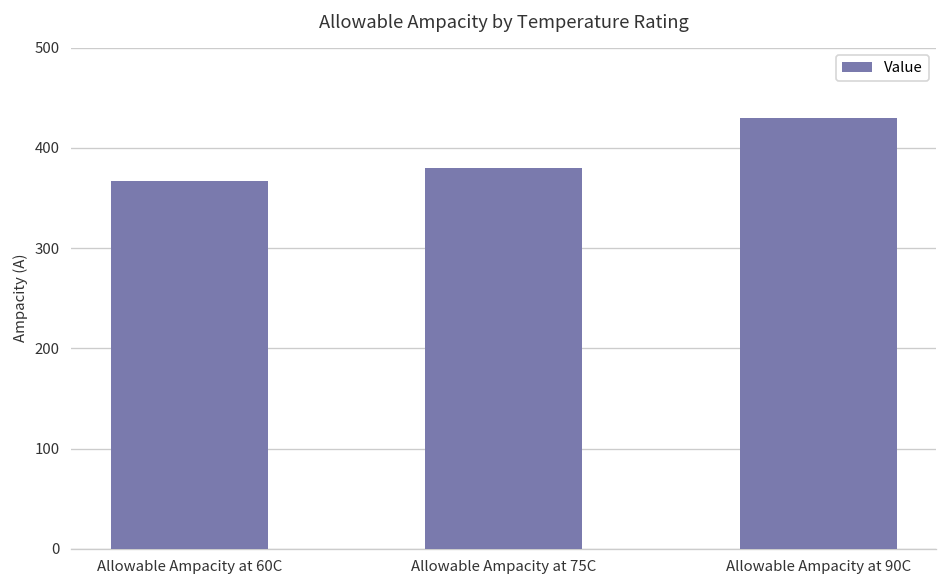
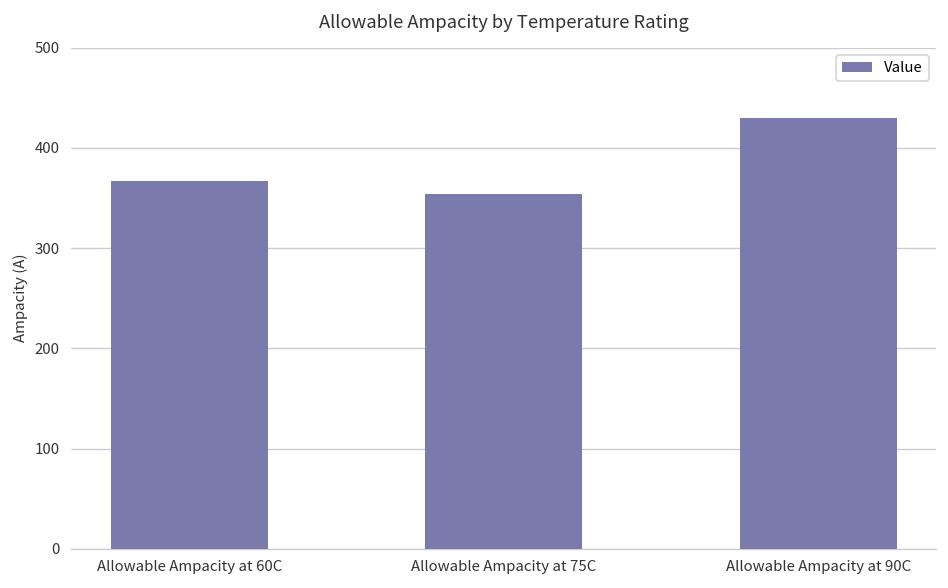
Allowable Ampacity at 75C: 380 -> 350
